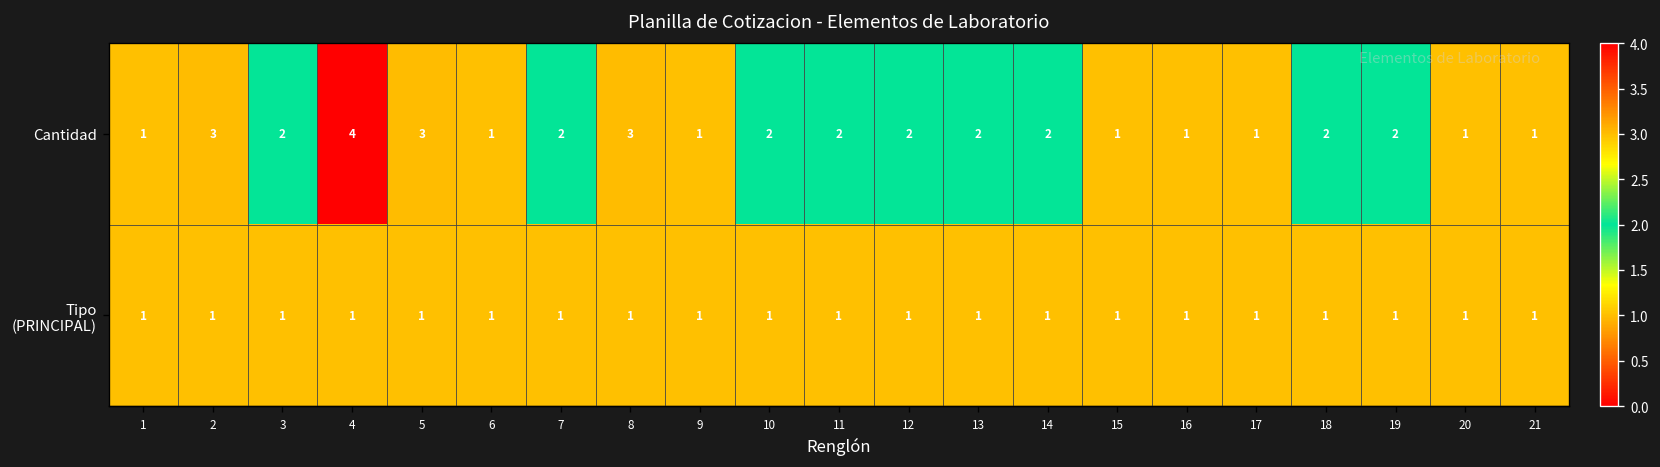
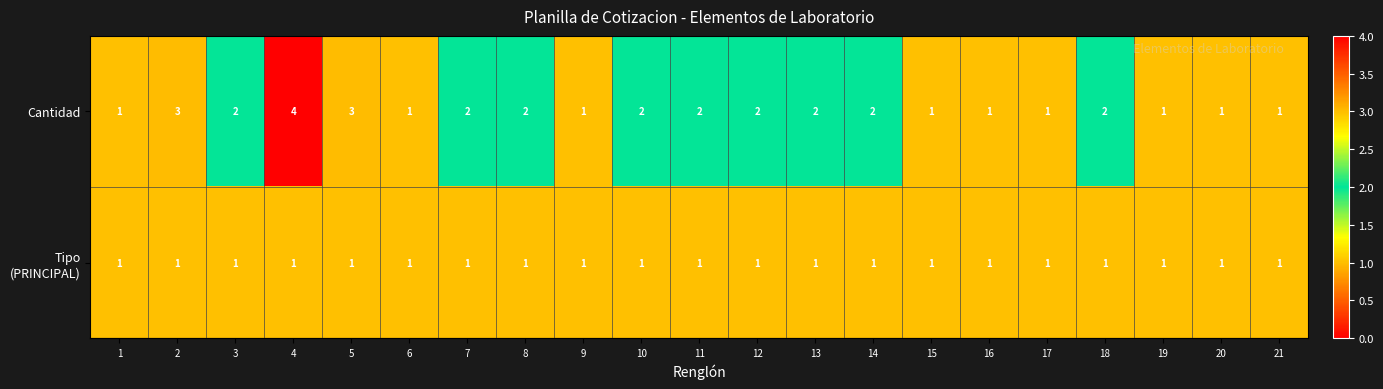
Cantidad, 8: 3 -> 2
Cantidad, 19: 2 -> 1
